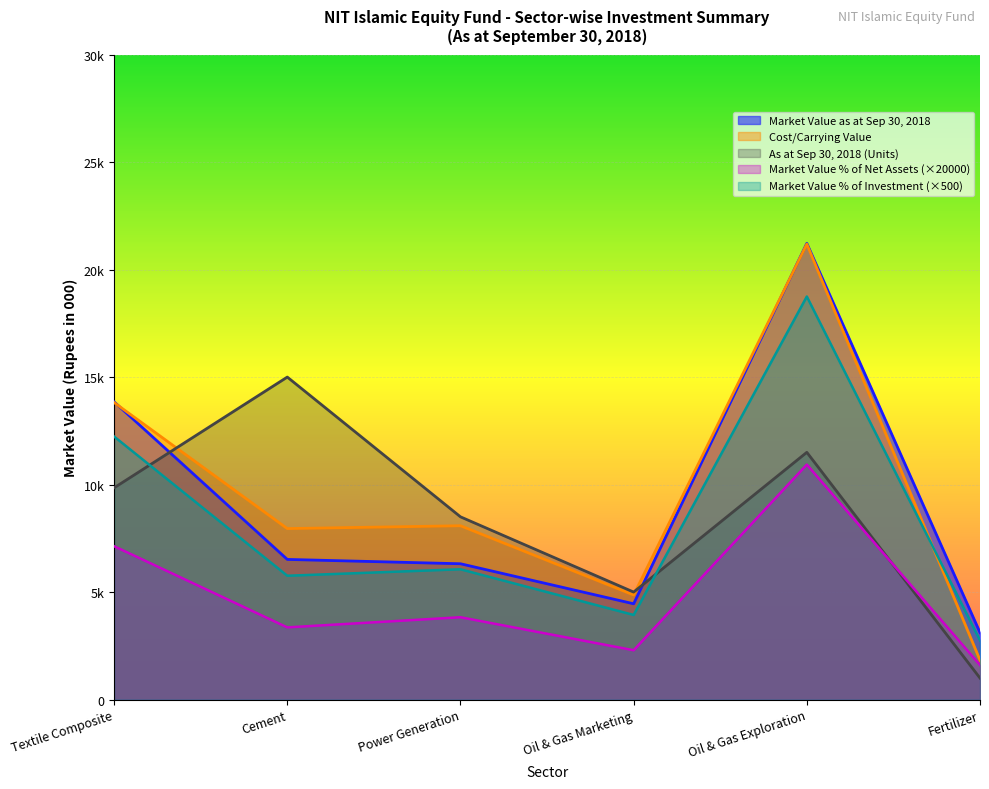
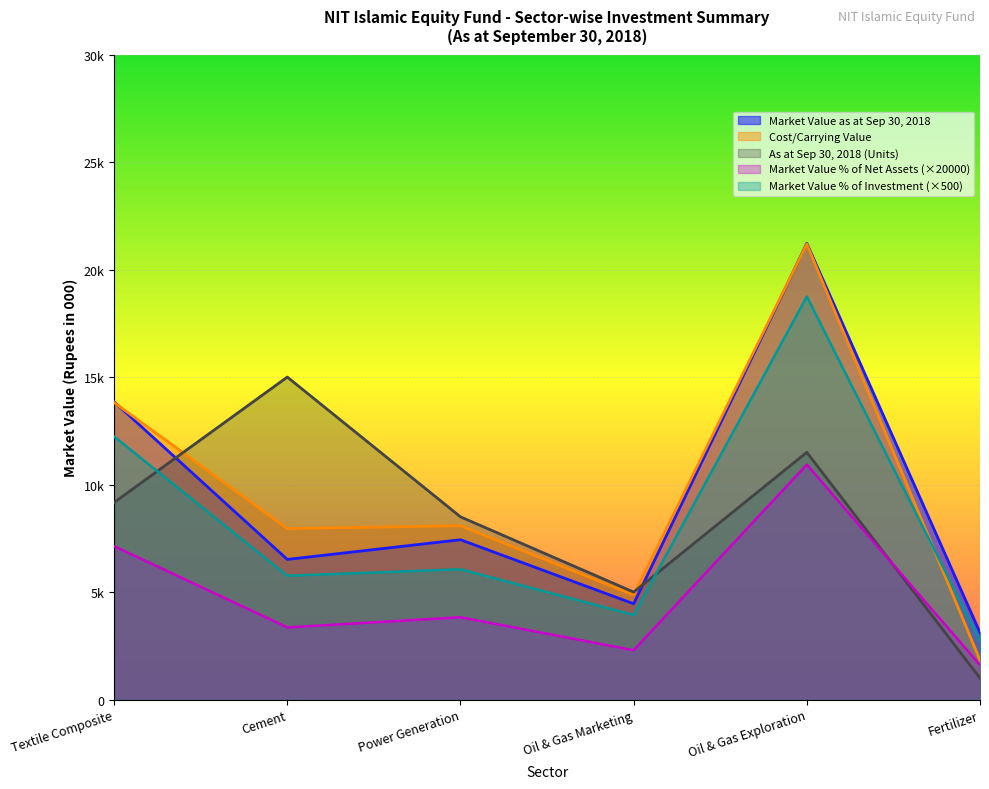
As at Sep 30, 2018 (Units), Textile Composite: 9900 -> 9200
Market Value as at Sep 30, 2018, Power Generation: 6300 -> 7400
